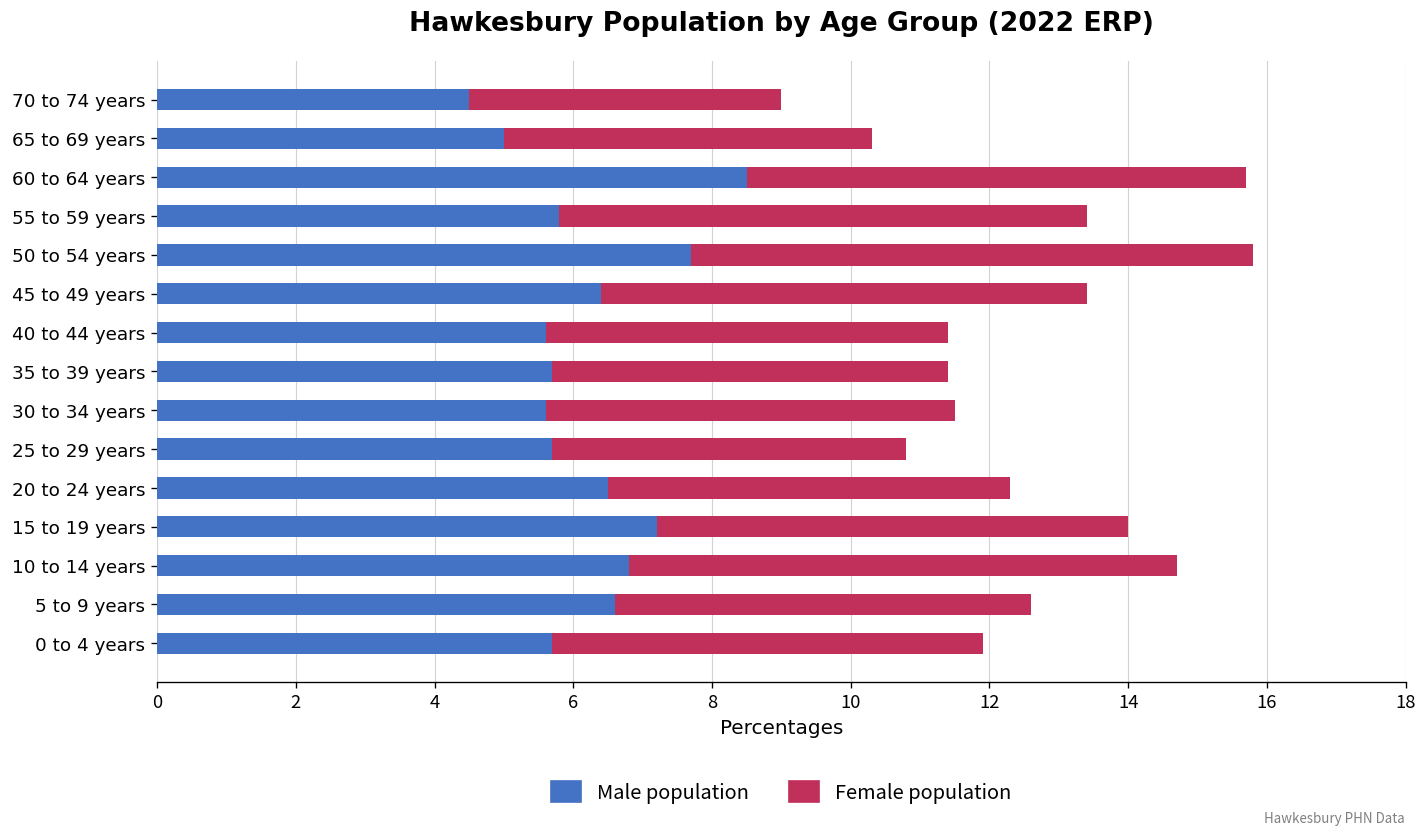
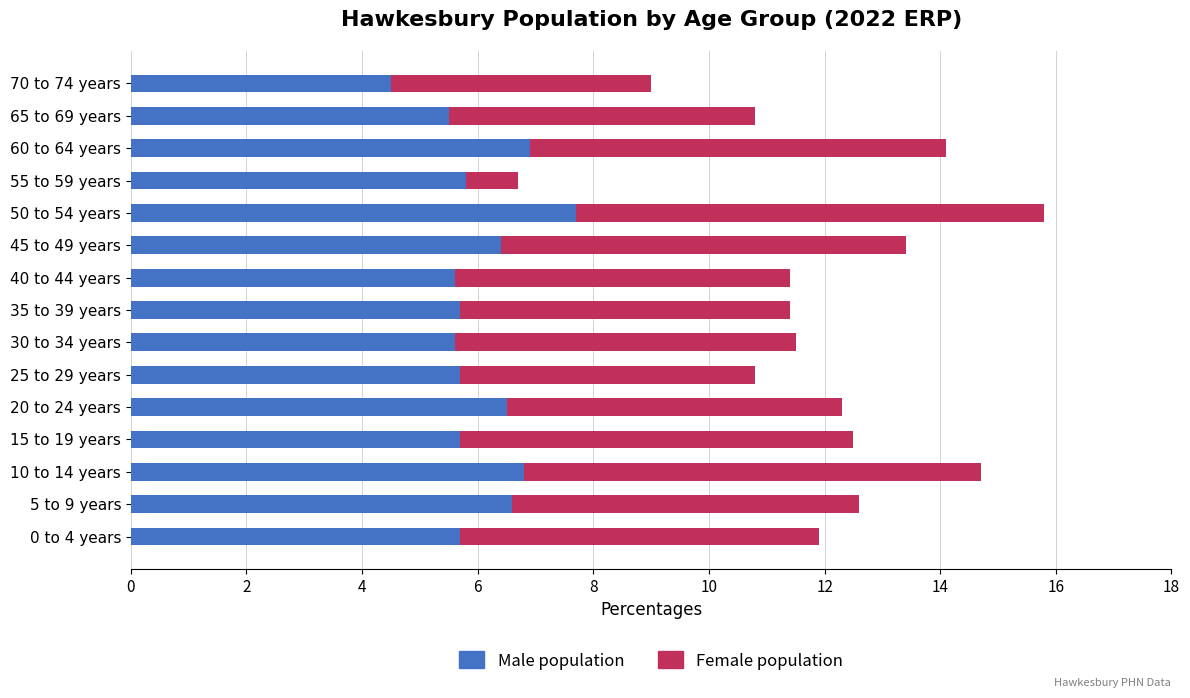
Male population, 65 to 69 years: 5.0 -> 5.5
Male population, 60 to 64 years: 8.5 -> 6.9
Female population, 55 to 59 years: 7.6 -> 0.9
Male population, 15 to 19 years: 7.2 -> 5.7
